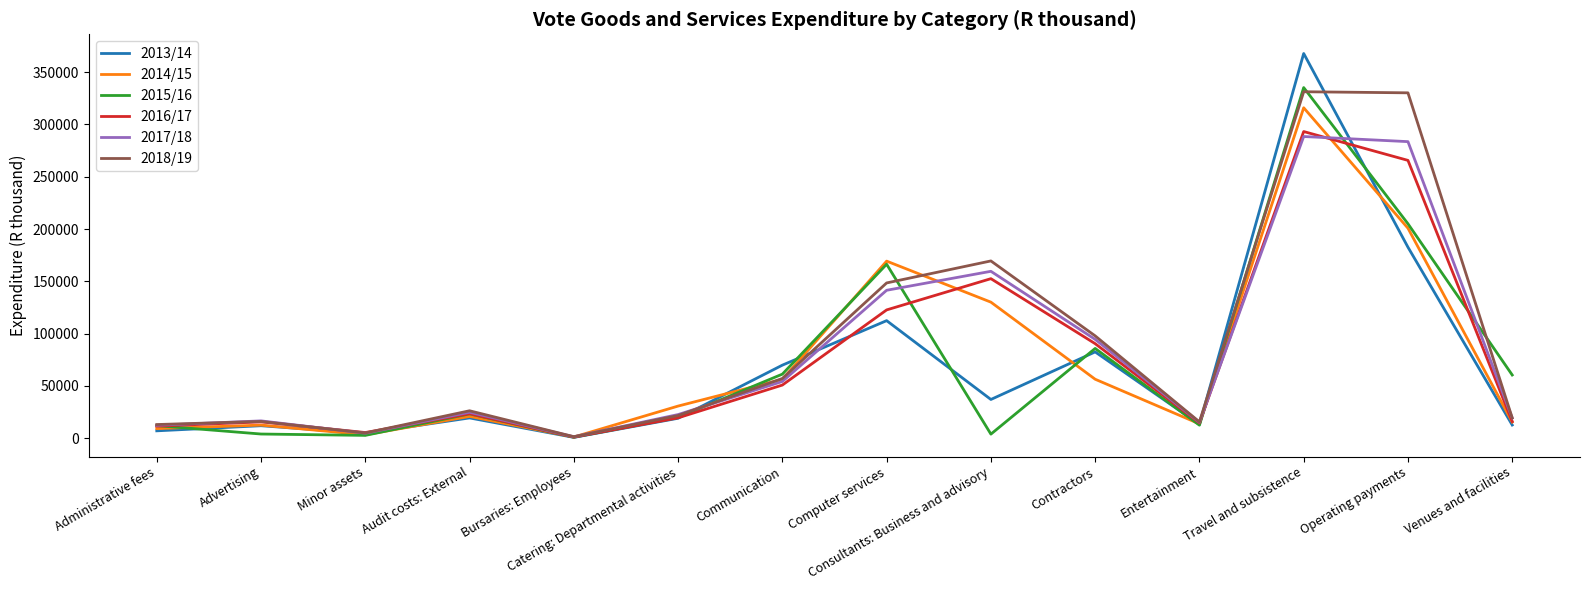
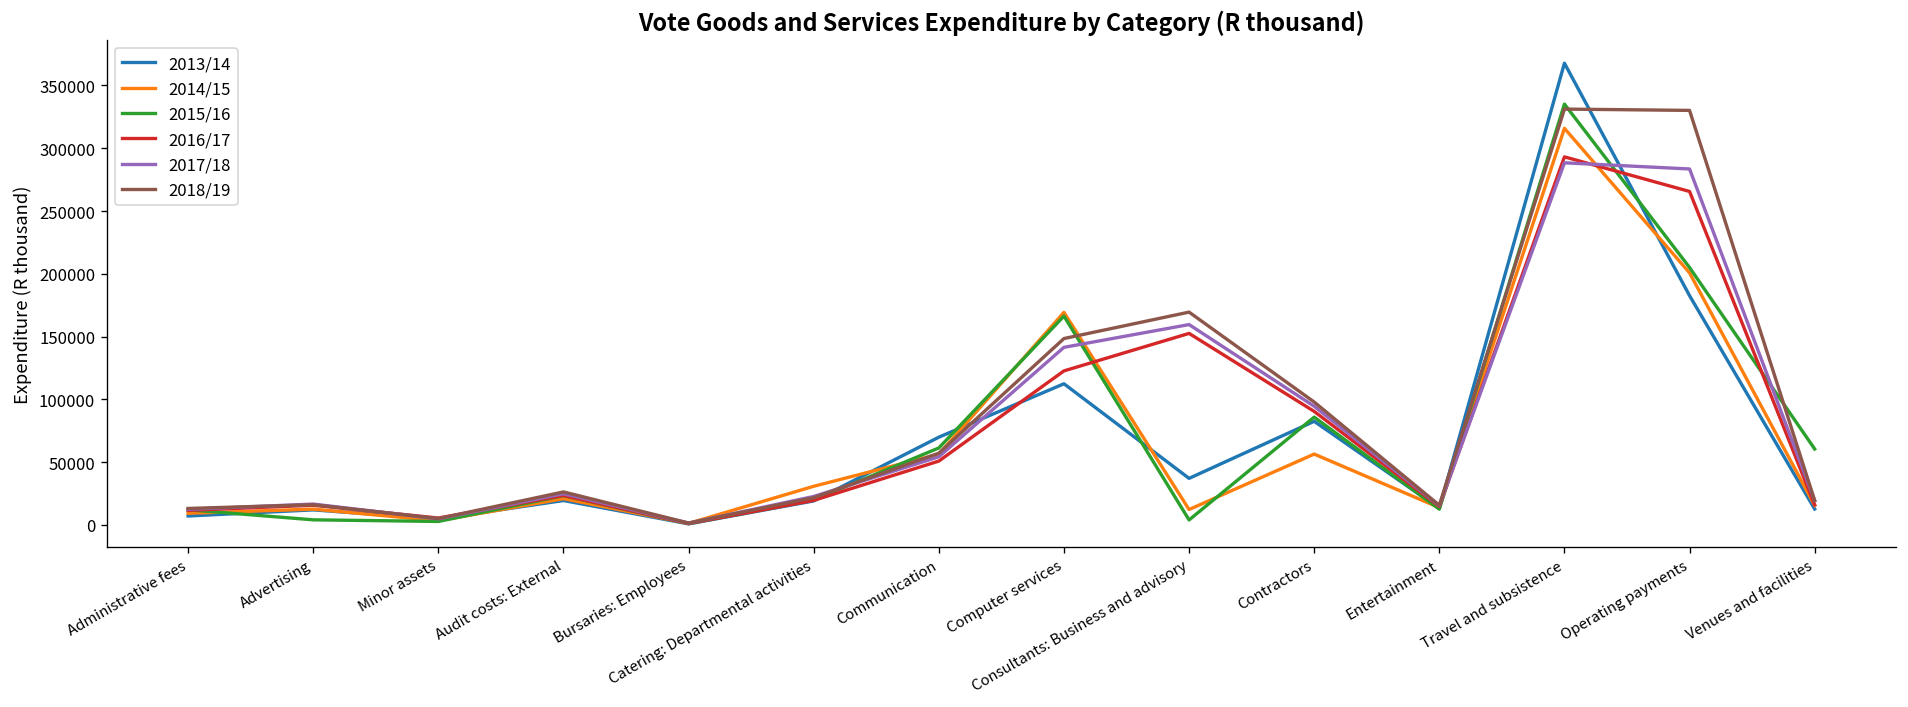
2014/15, Consultants: Business and advisory: 130000 -> 12000
